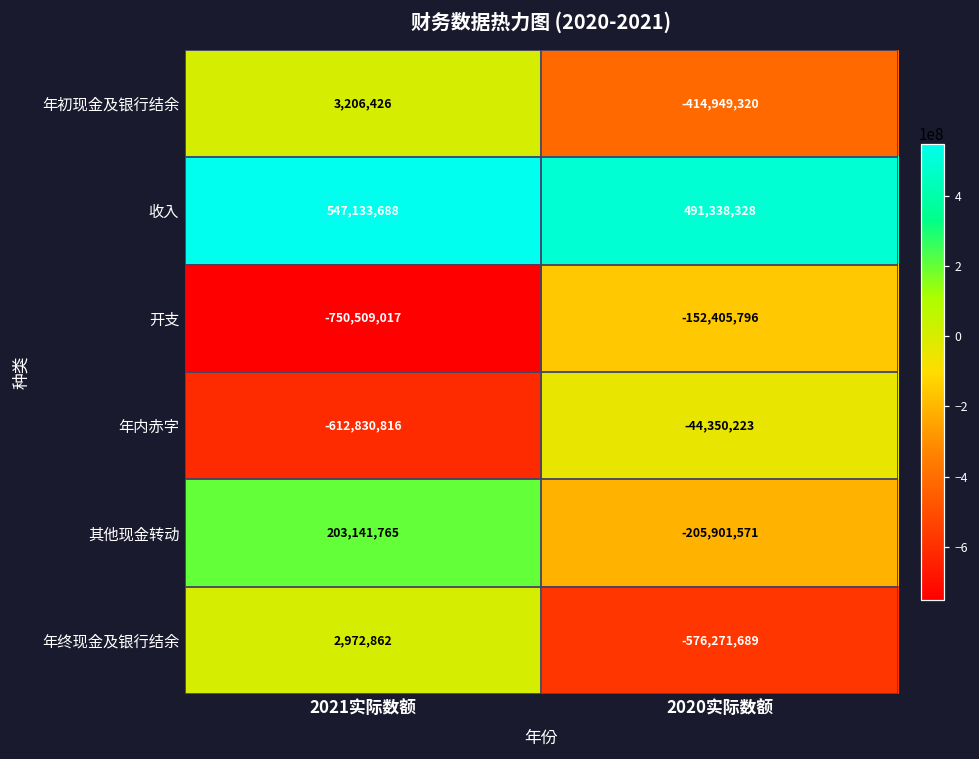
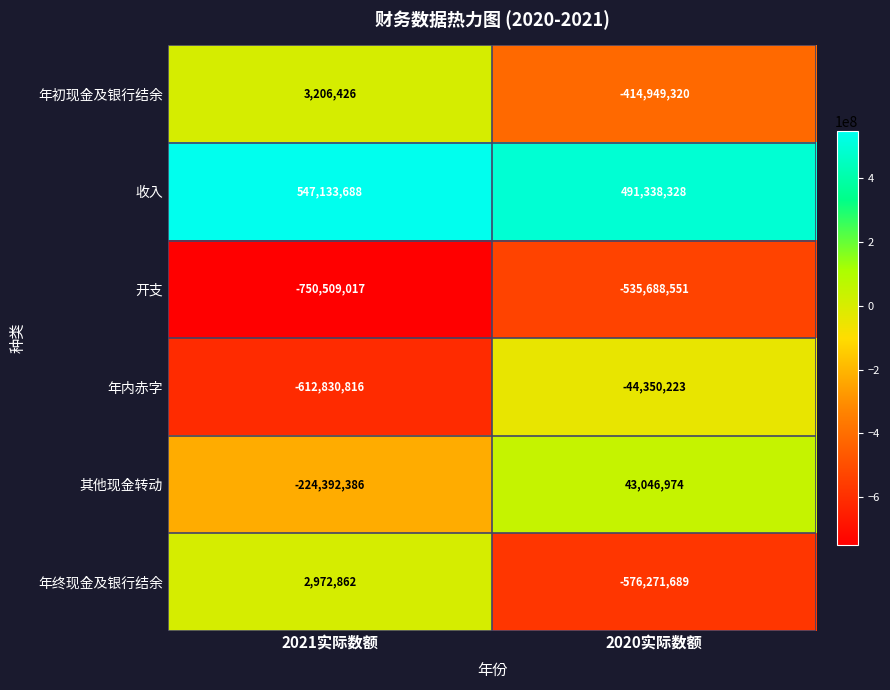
开支, 2020实际数额: -152,405,796 -> -535,688,551
其他现金转动, 2021实际数额: 203,141,765 -> -224,392,386
其他现金转动, 2020实际数额: -205,901,571 -> 43,046,974
